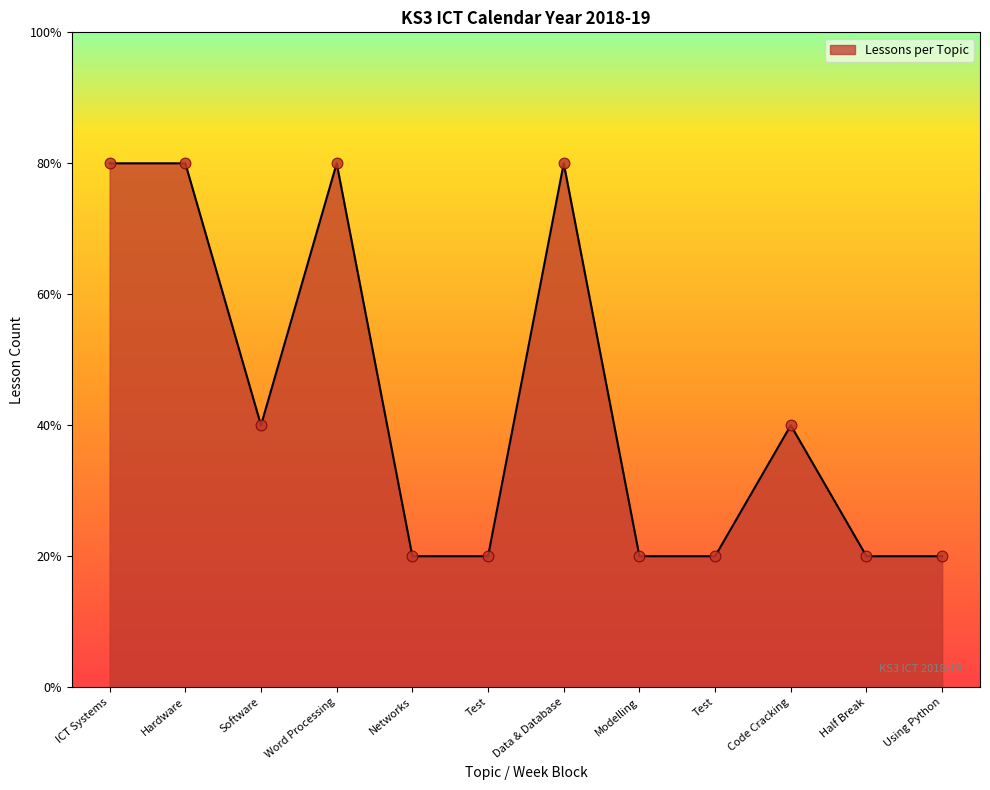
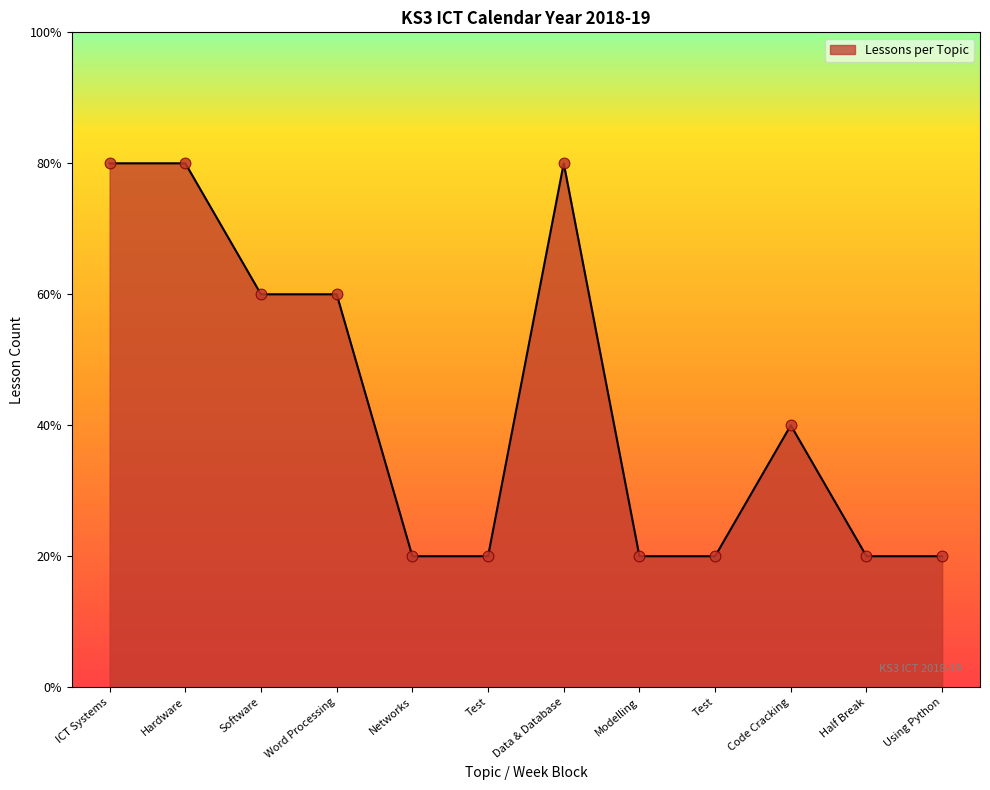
Software: 40% -> 60%
Word Processing: 80% -> 60%
